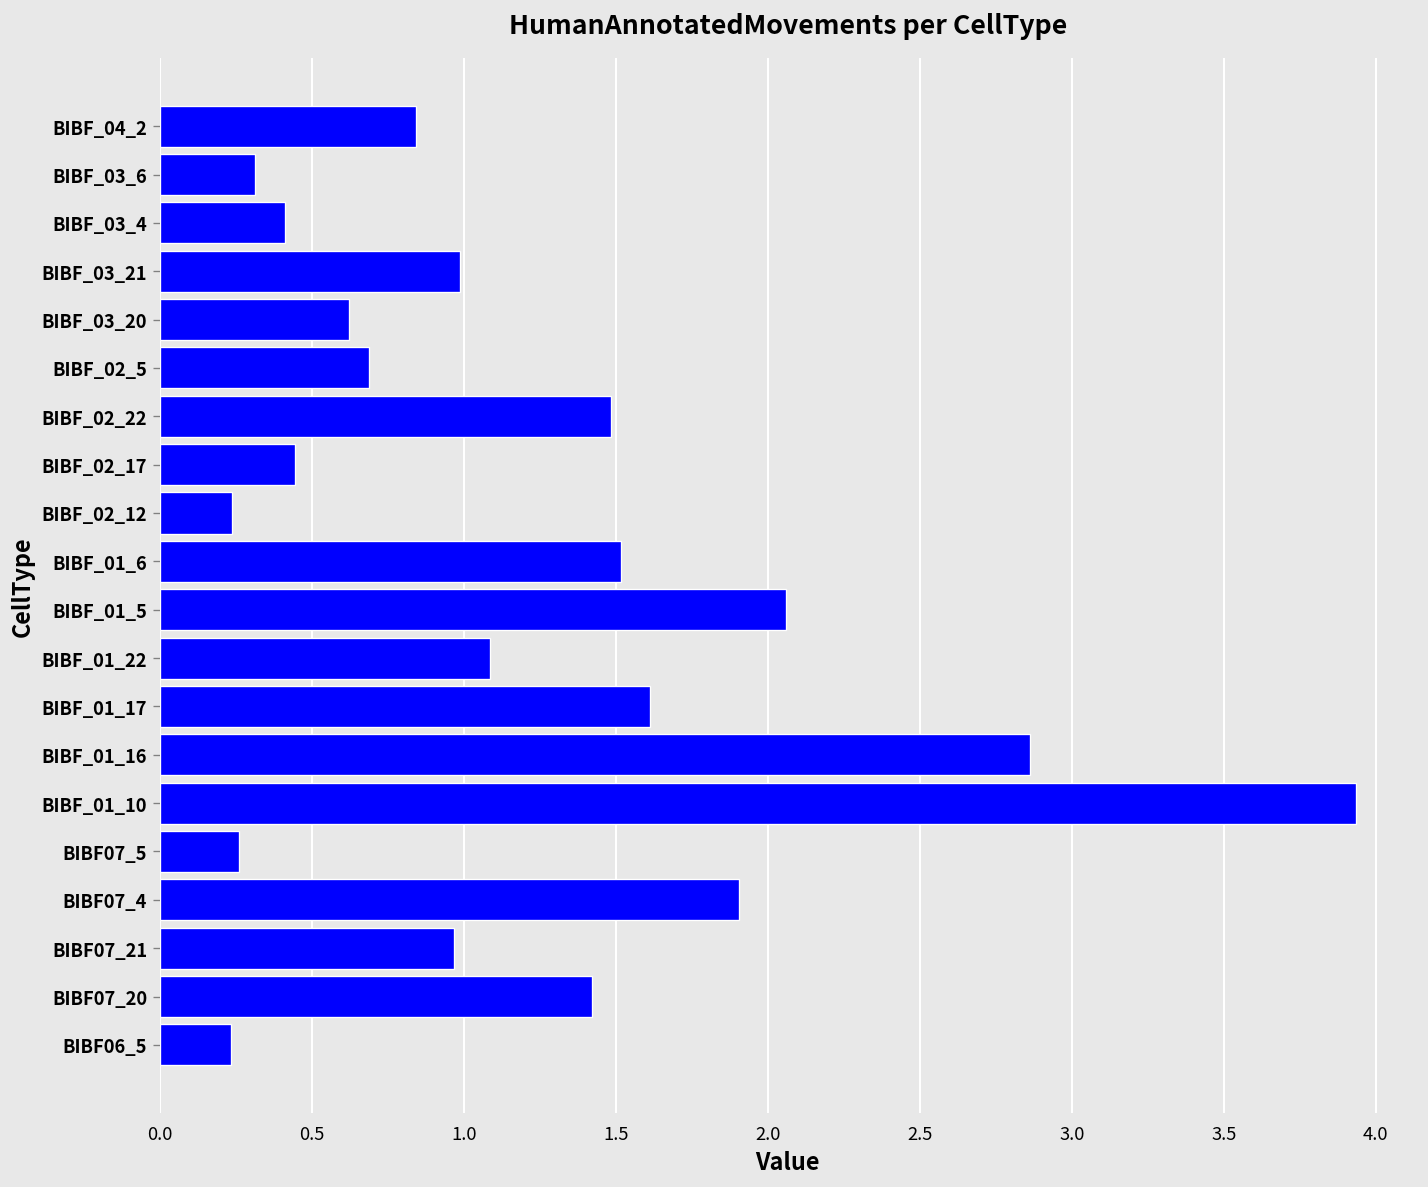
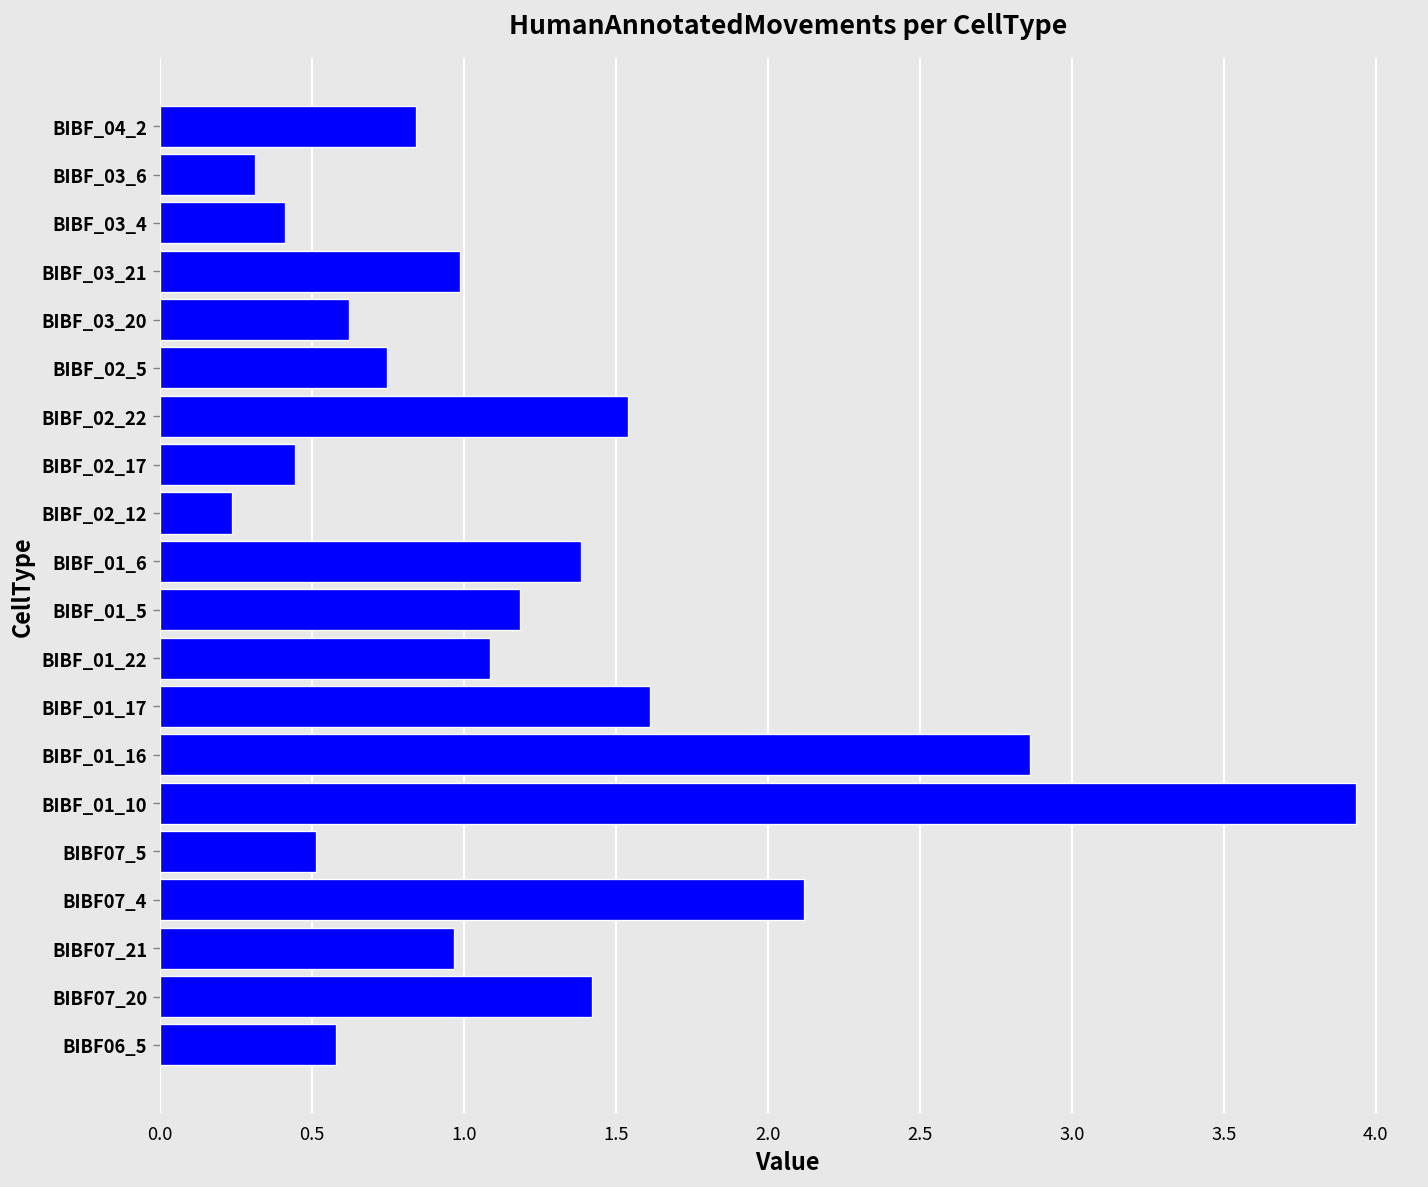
BIBF_02_5: 0.69 -> 0.75
BIBF_02_22: 1.49 -> 1.54
BIBF_01_6: 1.52 -> 1.39
BIBF_01_5: 2.06 -> 1.19
BIBF07_5: 0.26 -> 0.51
BIBF07_4: 1.91 -> 2.12
BIBF06_5: 0.23 -> 0.58
